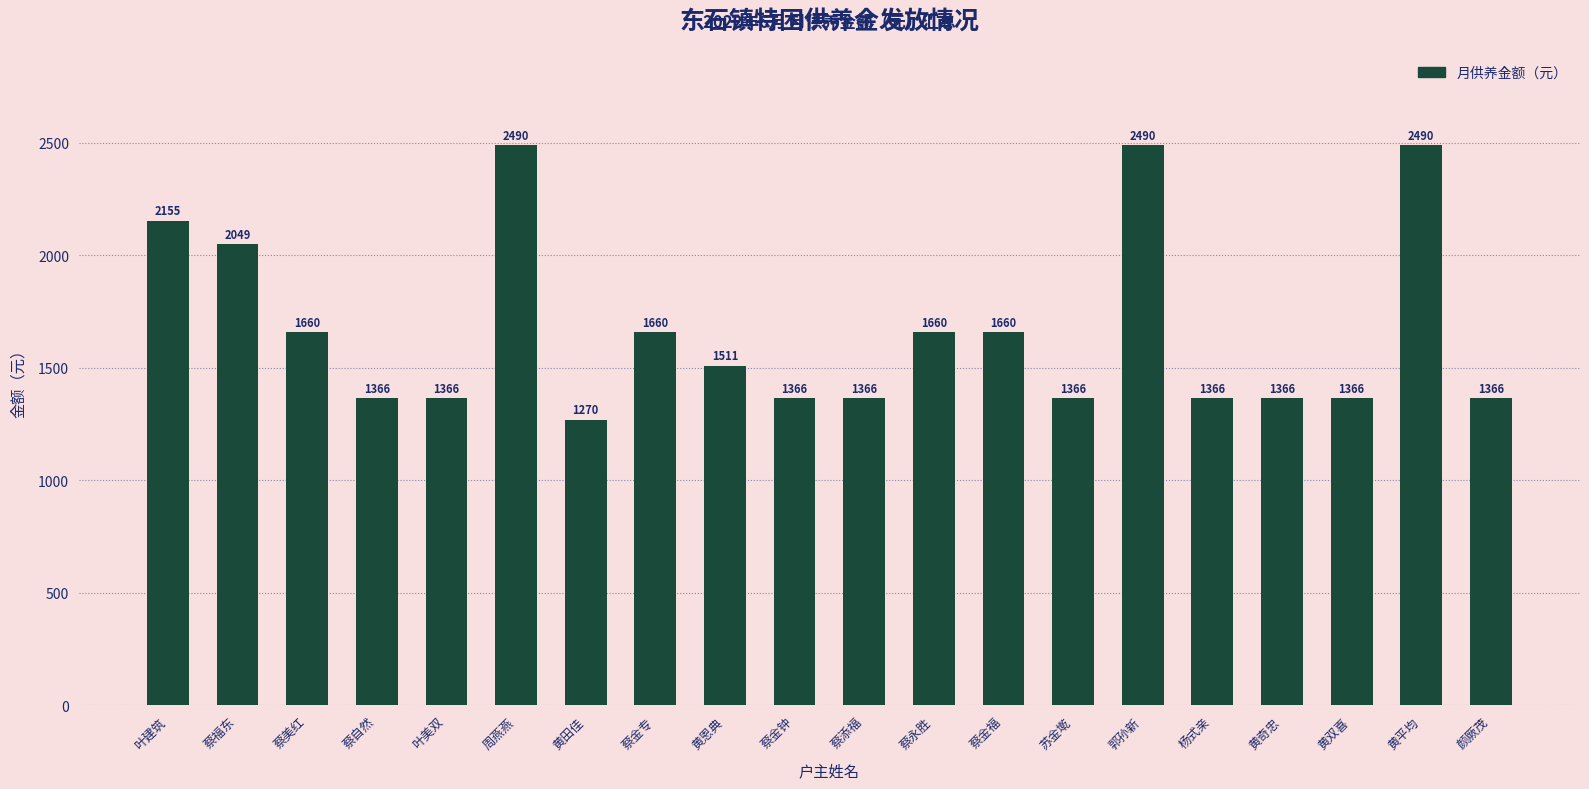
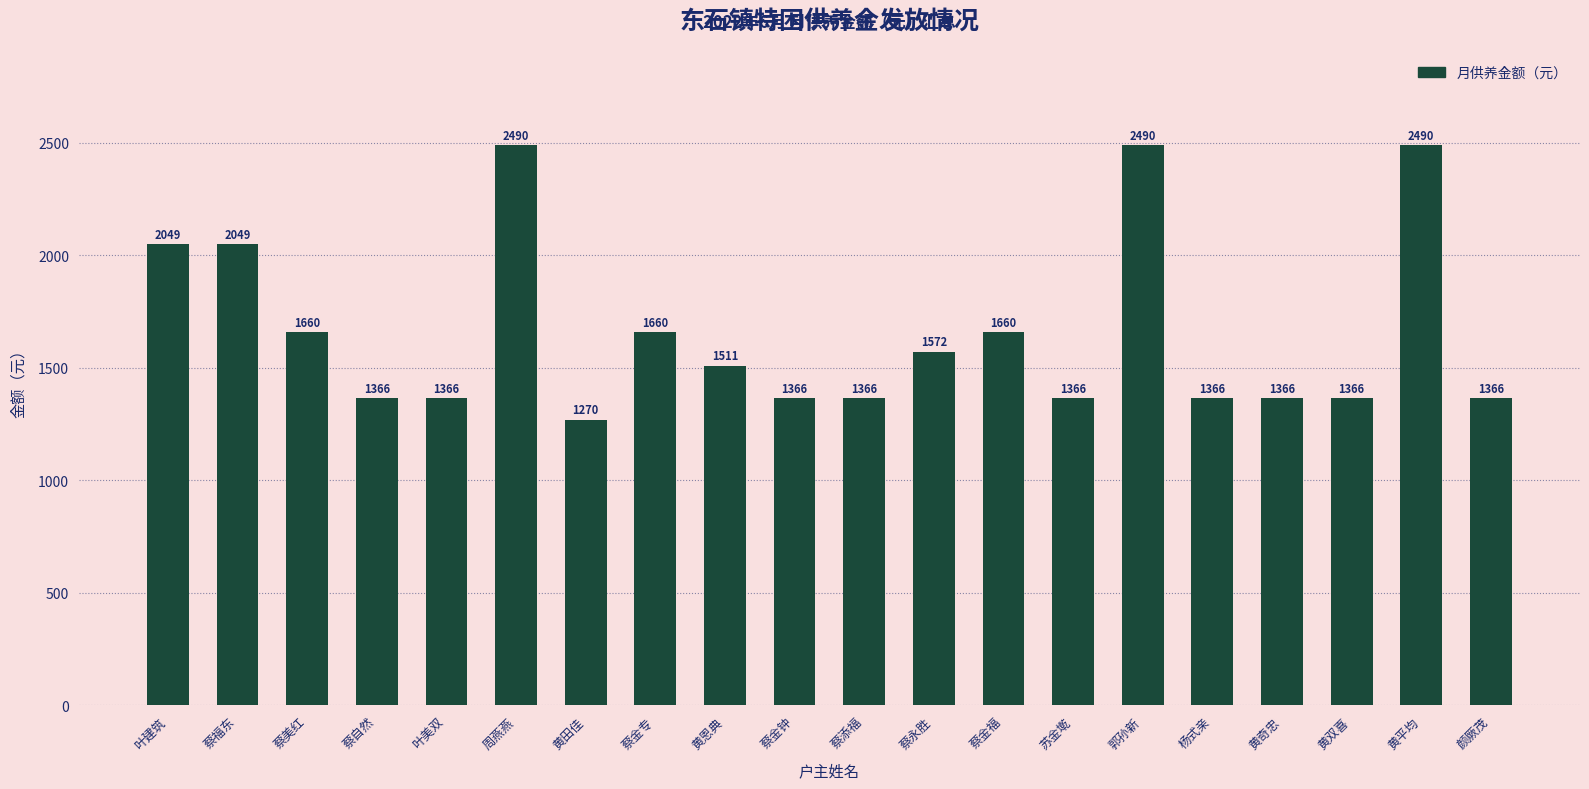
叶建筑: 2155 -> 2049
蔡永胜: 1660 -> 1572
